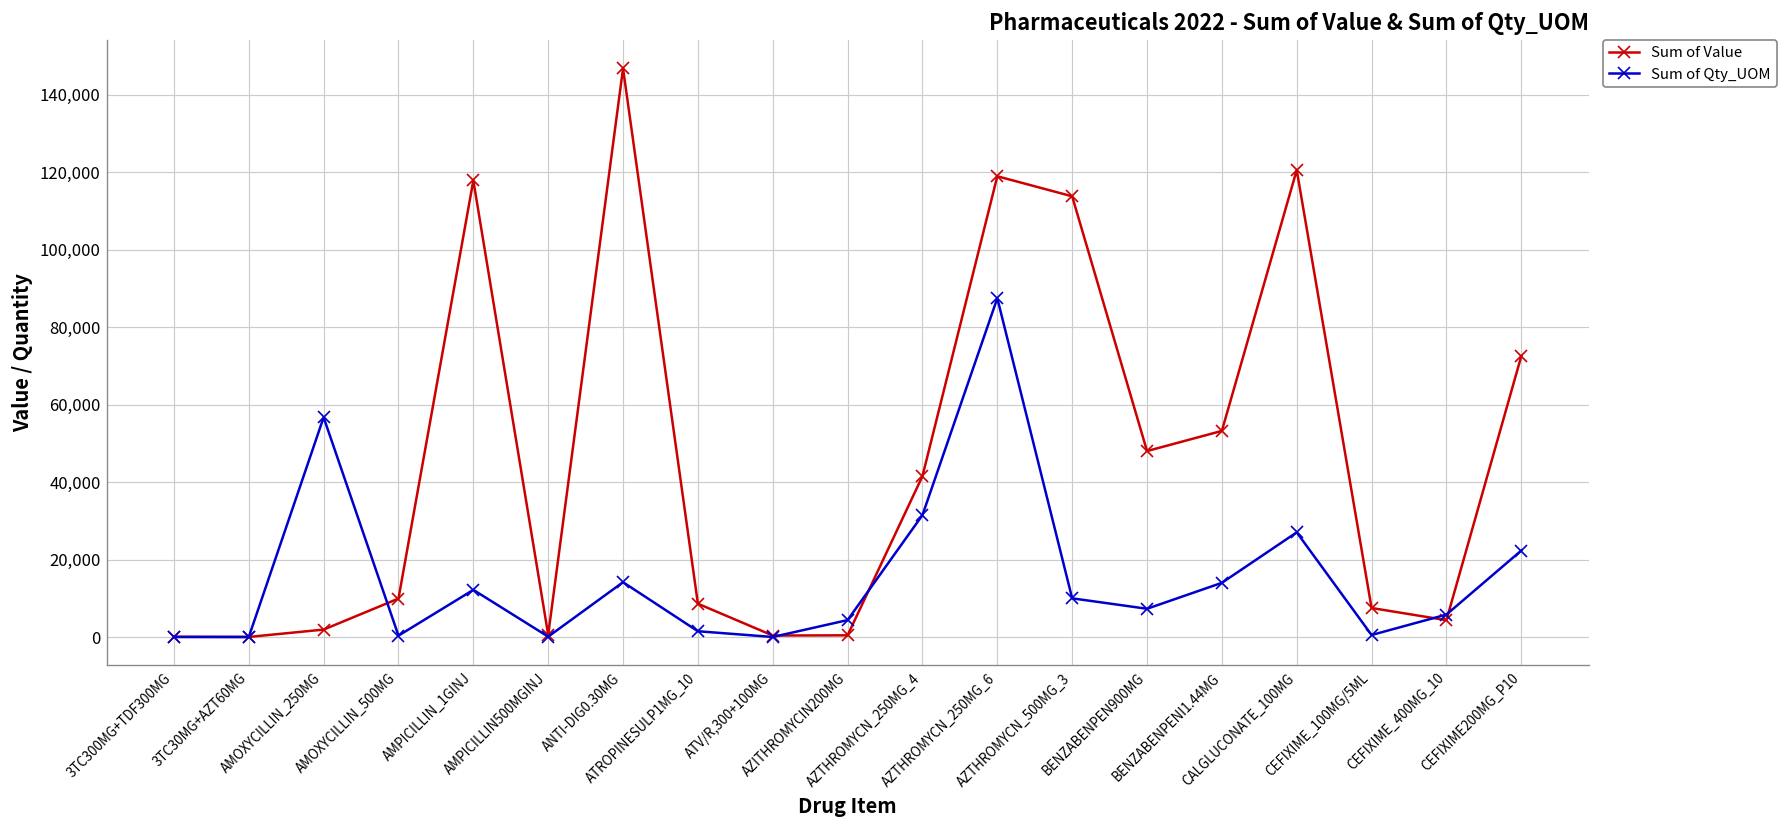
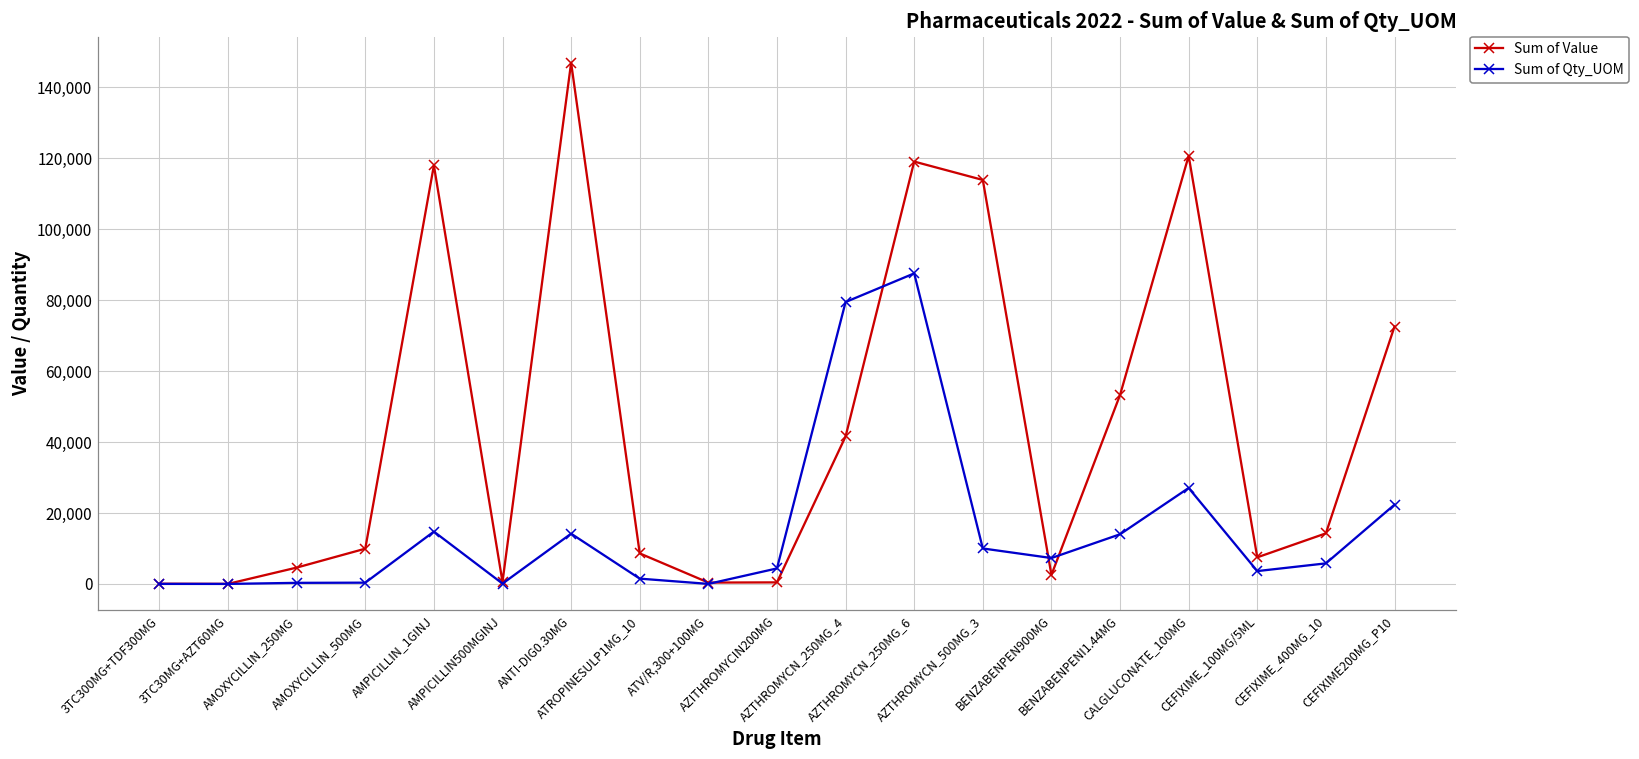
Sum of Value, AMOXYCILLIN_250MG: 2,000 -> 5,000
Sum of Qty_UOM, AMOXYCILLIN_250MG: 57,000 -> 0
Sum of Qty_UOM, AMPICILLIN_1GINJ: 12,000 -> 15,000
Sum of Qty_UOM, AZTHROMYCN_250MG_4: 31,000 -> 79,000
Sum of Value, BENZABENPEN900MG: 48,000 -> 3,000
Sum of Qty_UOM, CEFIXIME_100MG/5ML: 1,000 -> 4,000
Sum of Value, CEFIXIME_400MG_10: 4,000 -> 14,000
